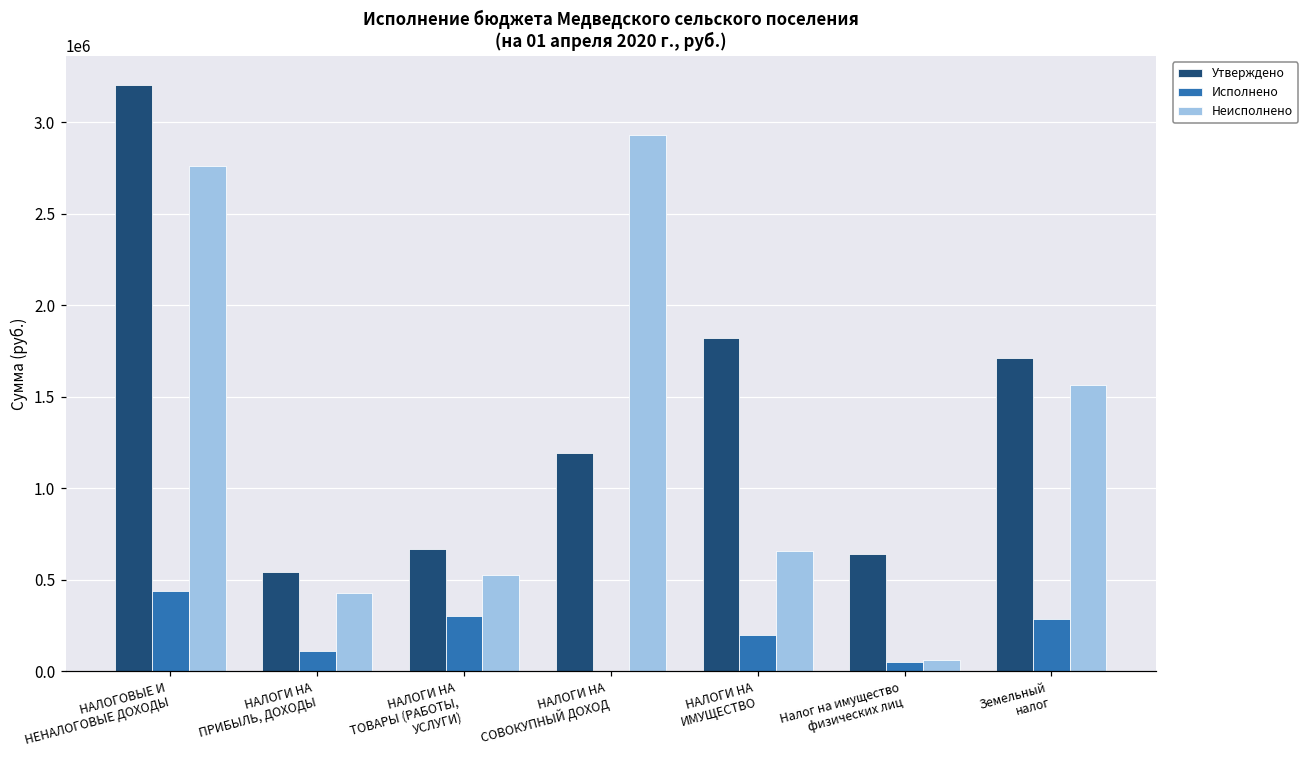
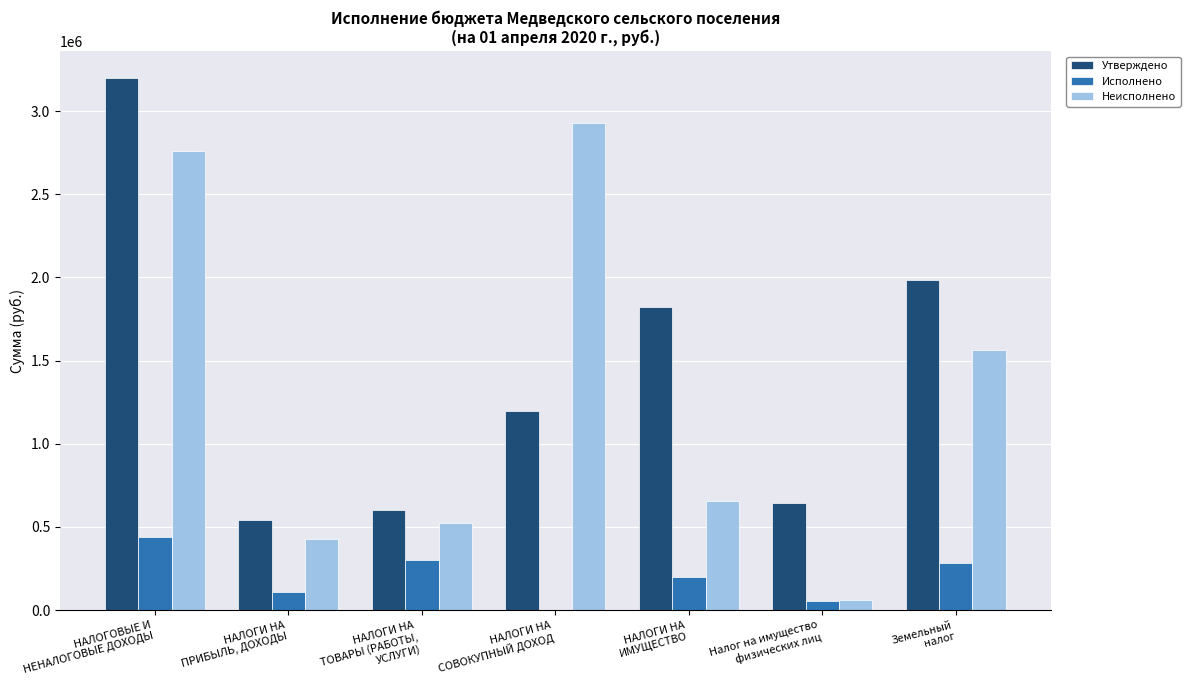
Утверждено, НАЛОГИ НА ТОВАРЫ (РАБОТЫ, УСЛУГИ): 670000 -> 600000
Утверждено, Земельный налог: 1710000 -> 1990000
